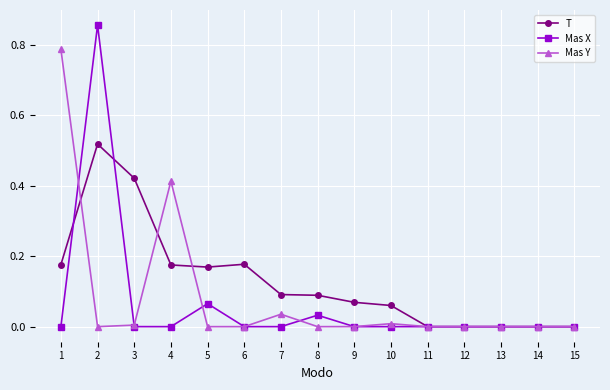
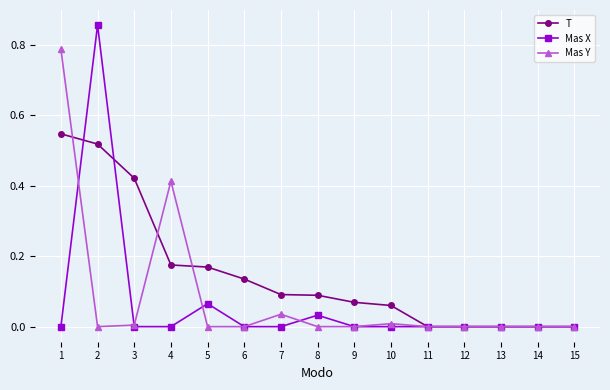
T, 1: 0.18 -> 0.55
T, 6: 0.18 -> 0.14
